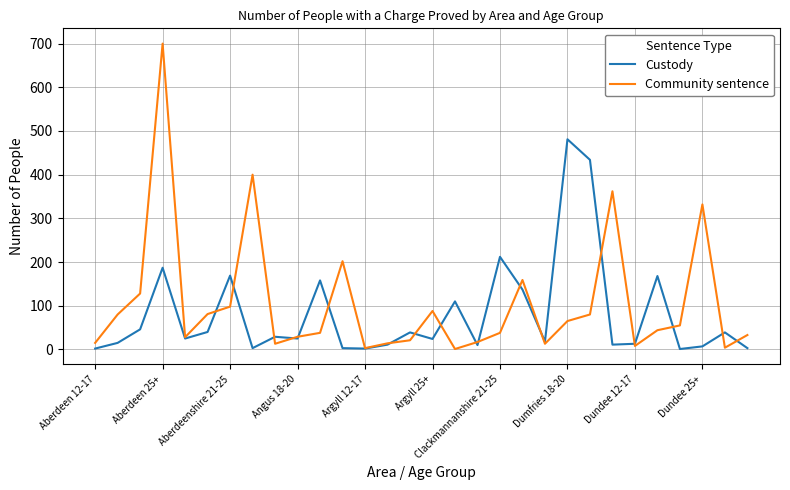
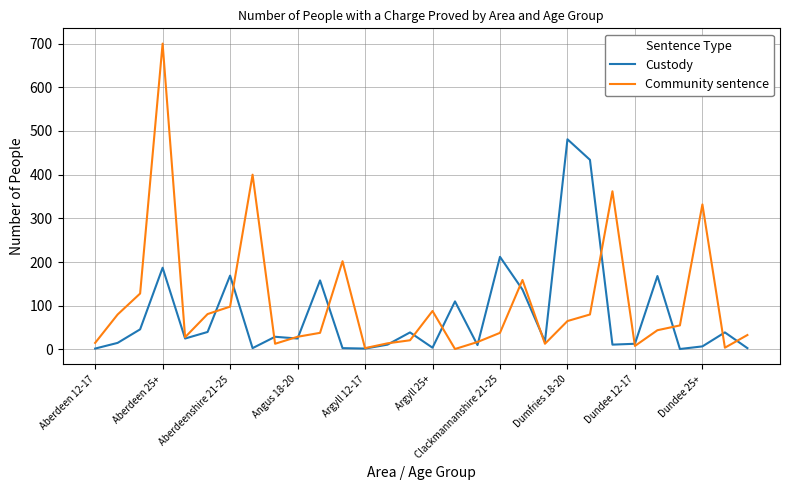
Custody, Argyll 25+: 20 -> 0
